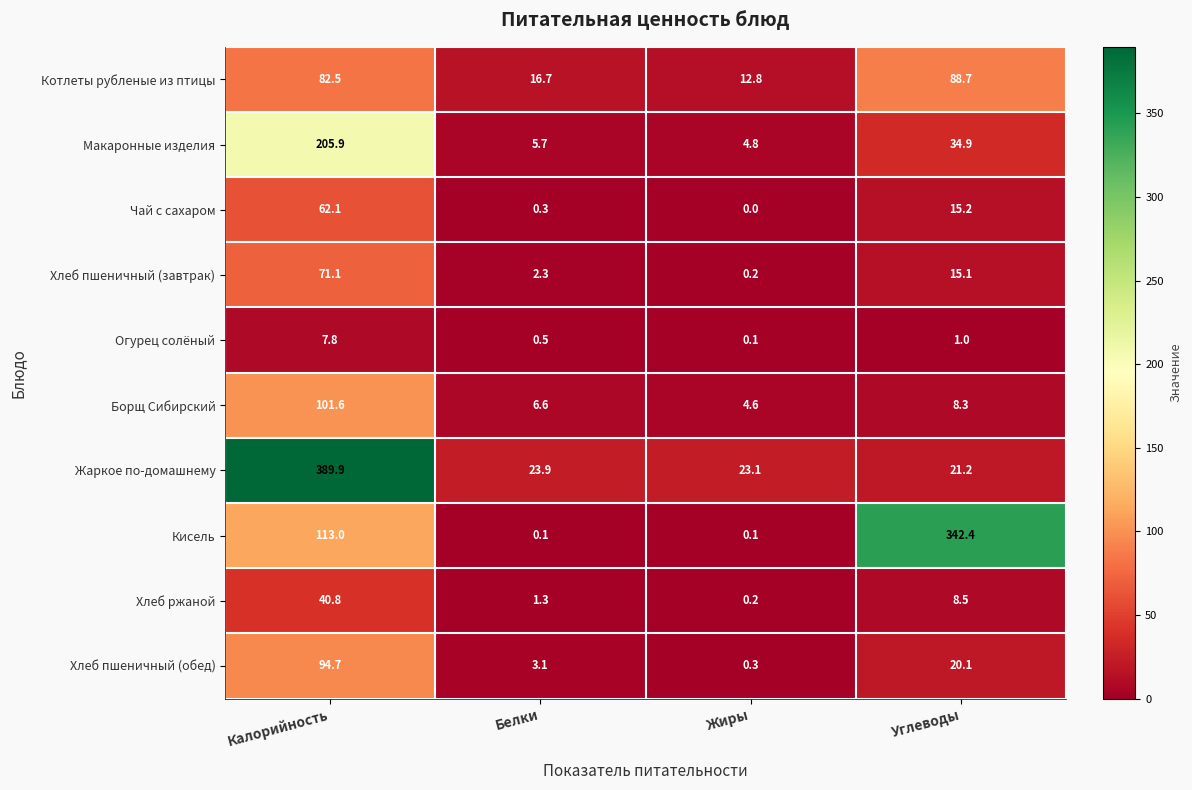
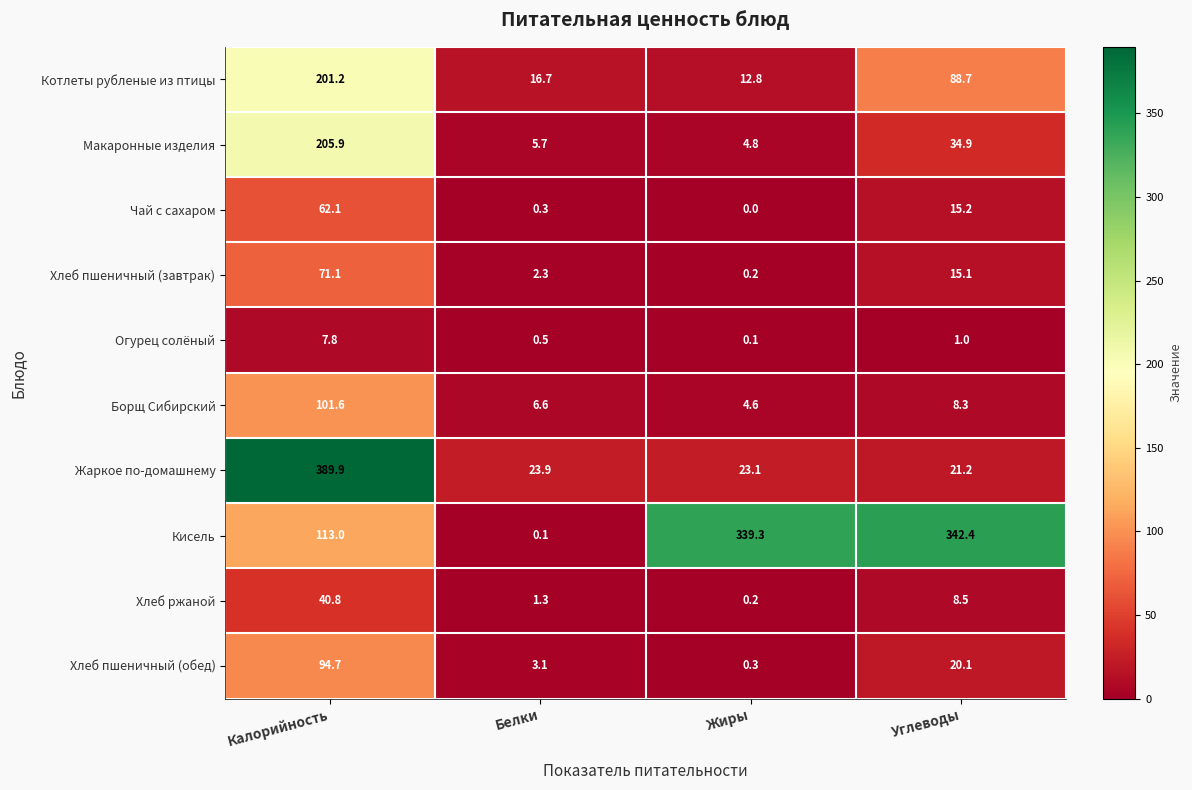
Котлеты рубленые из птицы, Калорийность: 82.5 -> 201.2
Кисель, Жиры: 0.1 -> 339.3
